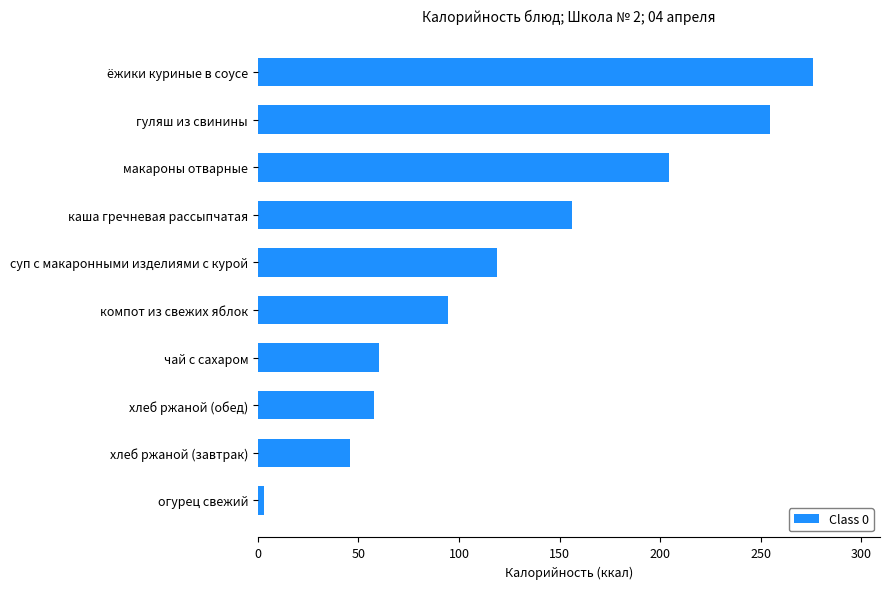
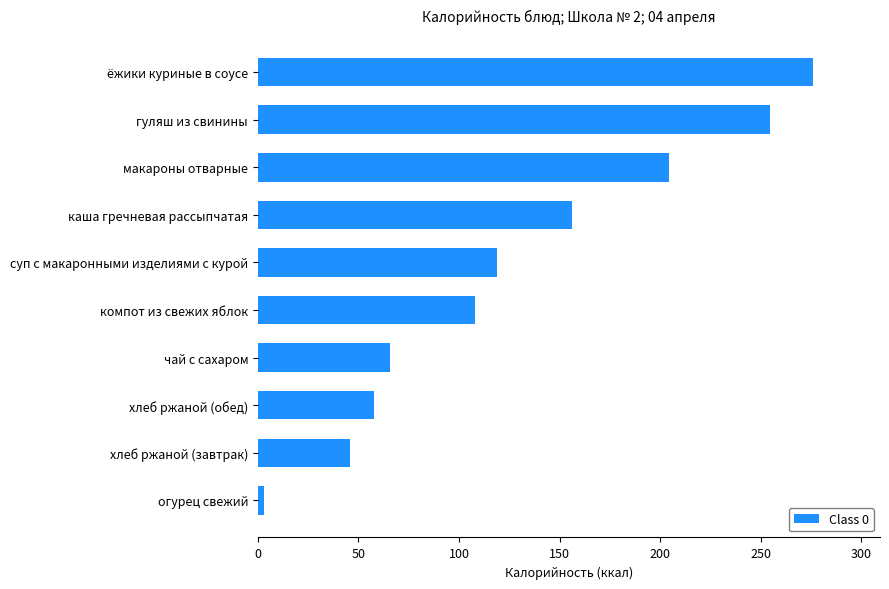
компот из свежих яблок: 94 -> 108
чай с сахаром: 60 -> 66
